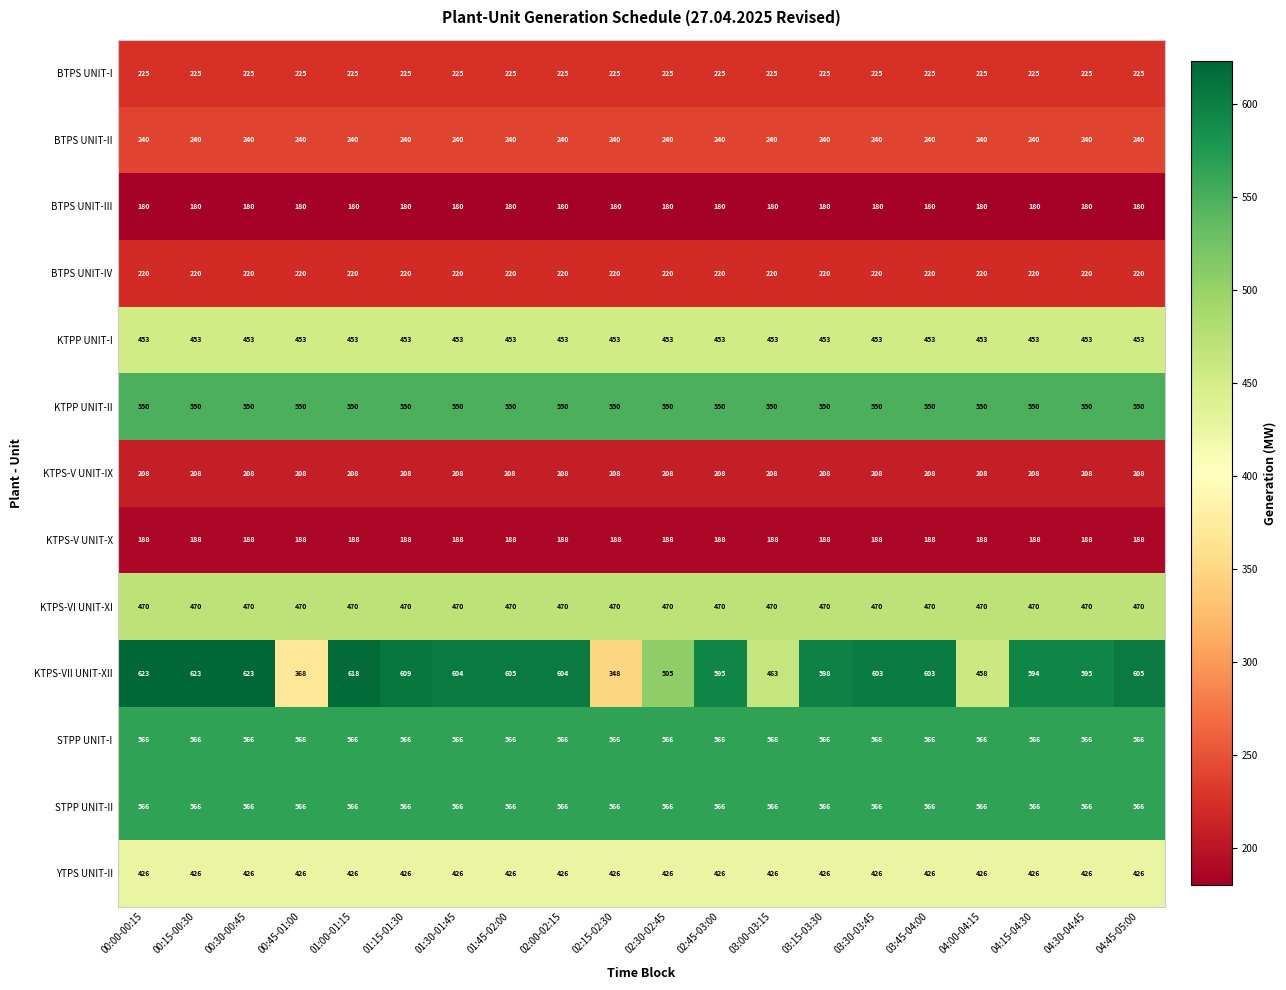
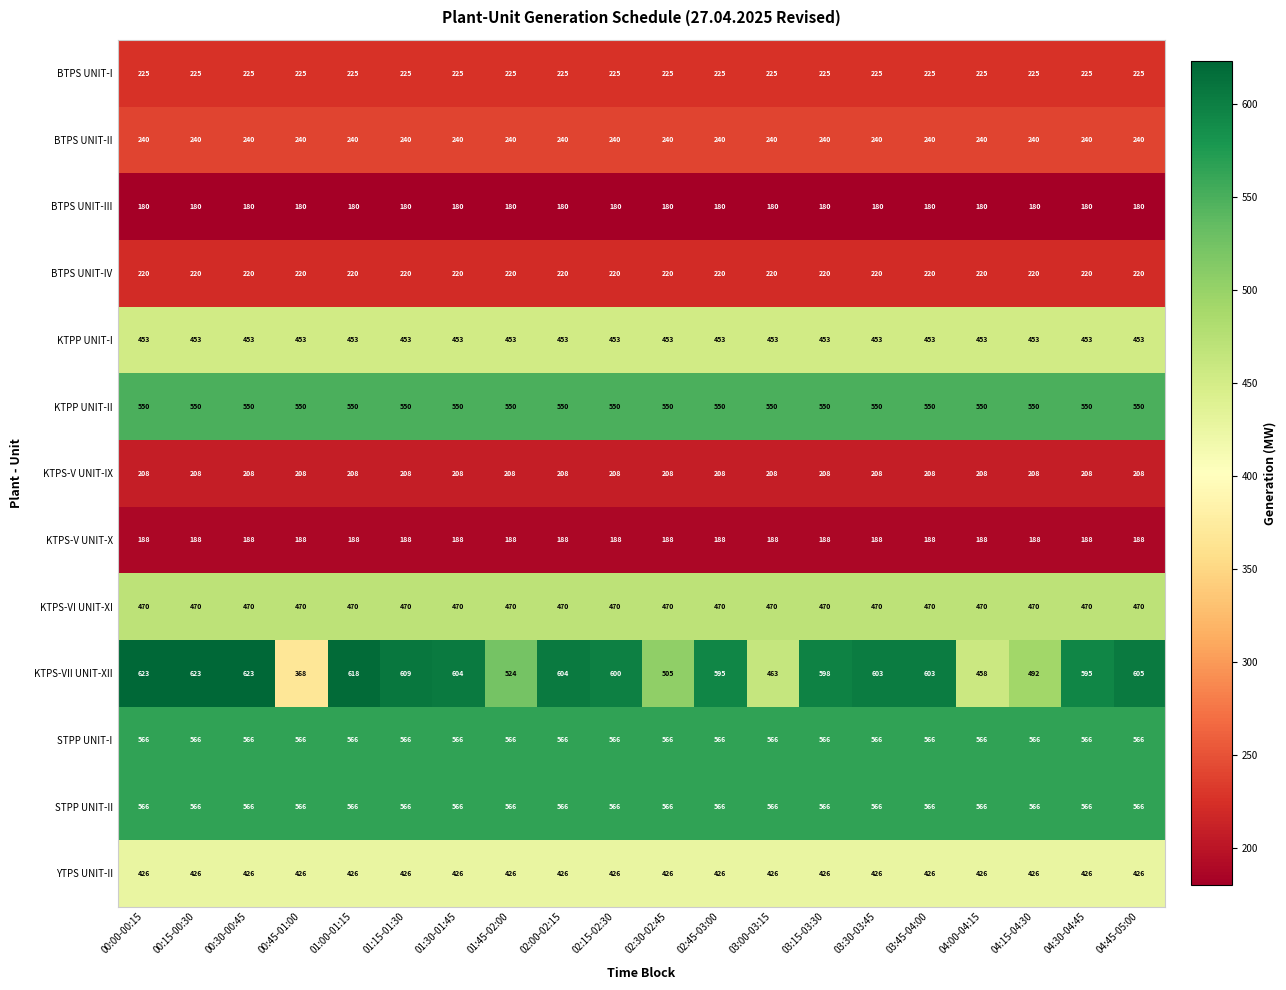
KTPS-VII UNIT-XII, 01:45-02:00: 605 -> 524
KTPS-VII UNIT-XII, 02:15-02:30: 348 -> 600
KTPS-VII UNIT-XII, 04:15-04:30: 594 -> 492
